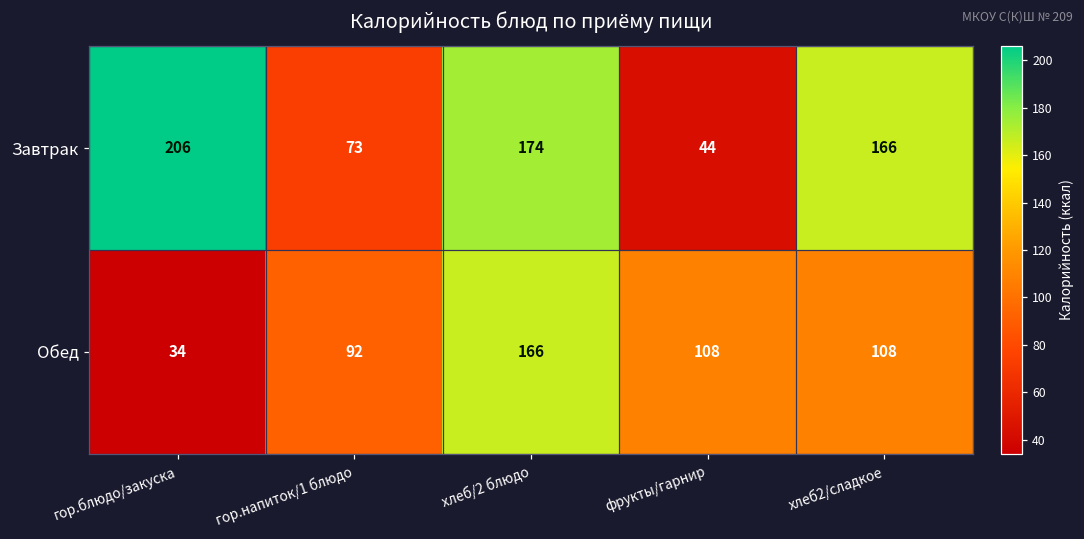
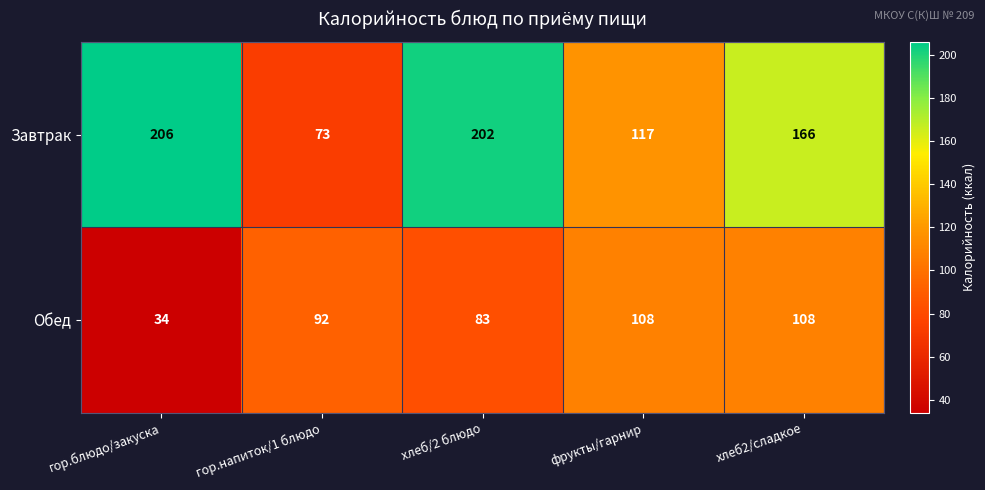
Завтрак, хлеб/2 блюдо: 174 -> 202
Завтрак, фрукты/гарнир: 44 -> 117
Обед, хлеб/2 блюдо: 166 -> 83
